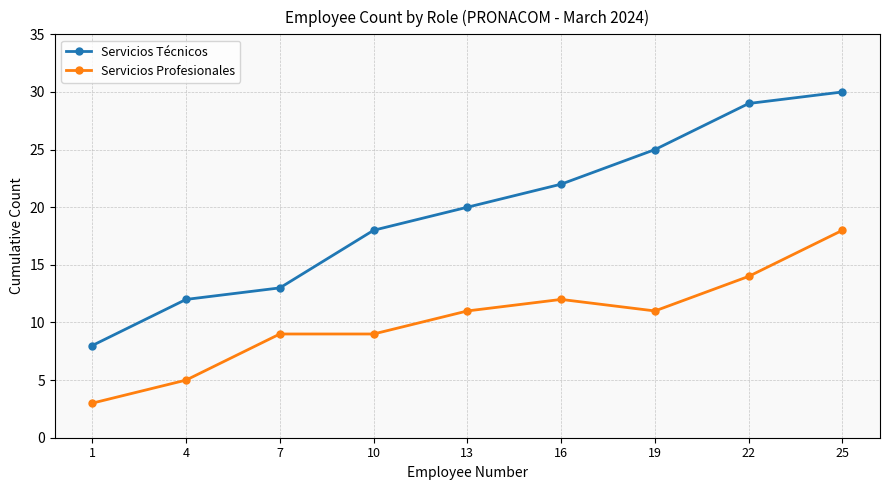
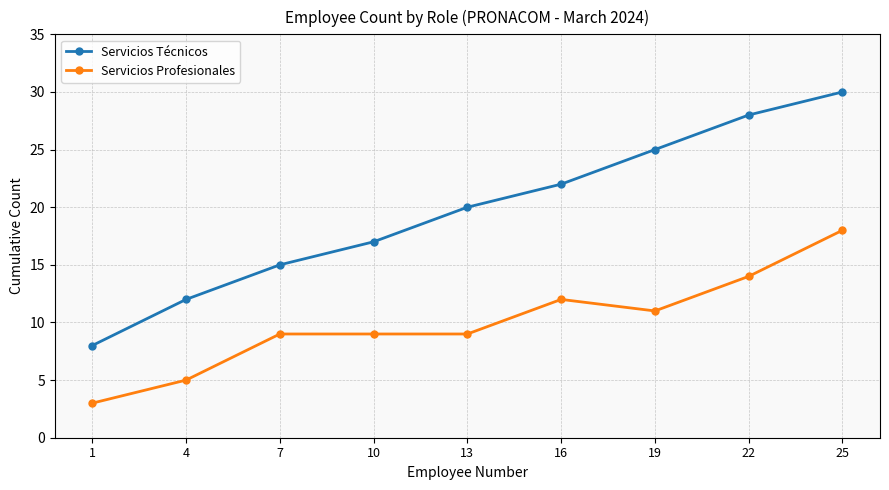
Servicios Técnicos, 7: 13 -> 15
Servicios Técnicos, 10: 18 -> 17
Servicios Profesionales, 13: 11 -> 9
Servicios Técnicos, 22: 29 -> 28
